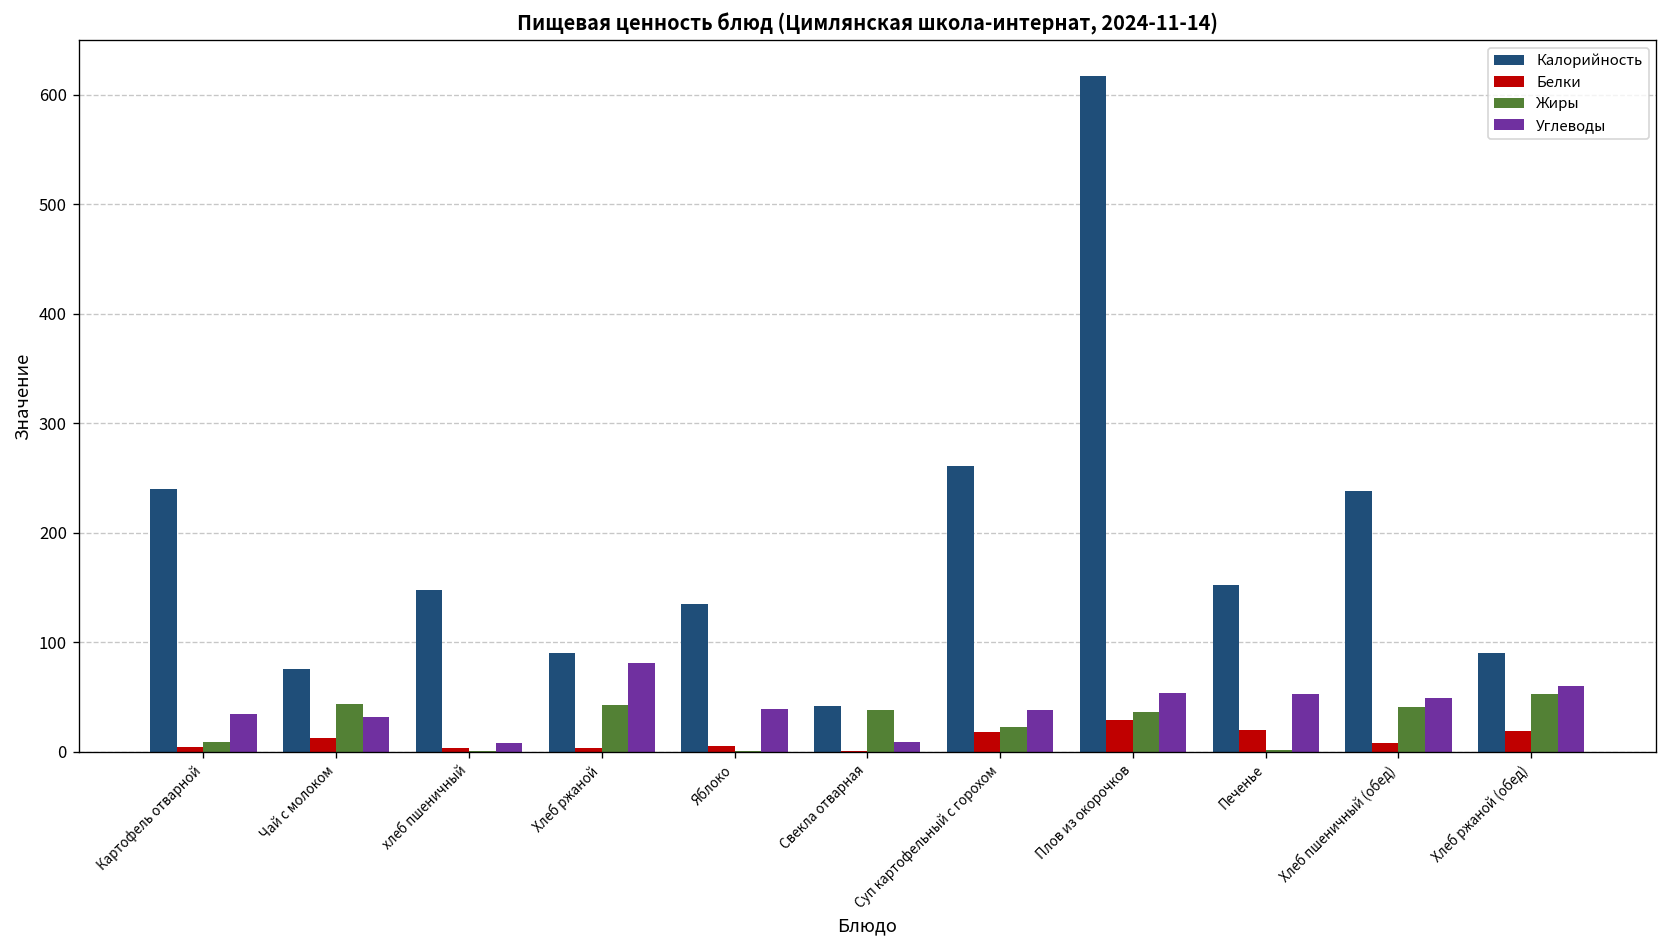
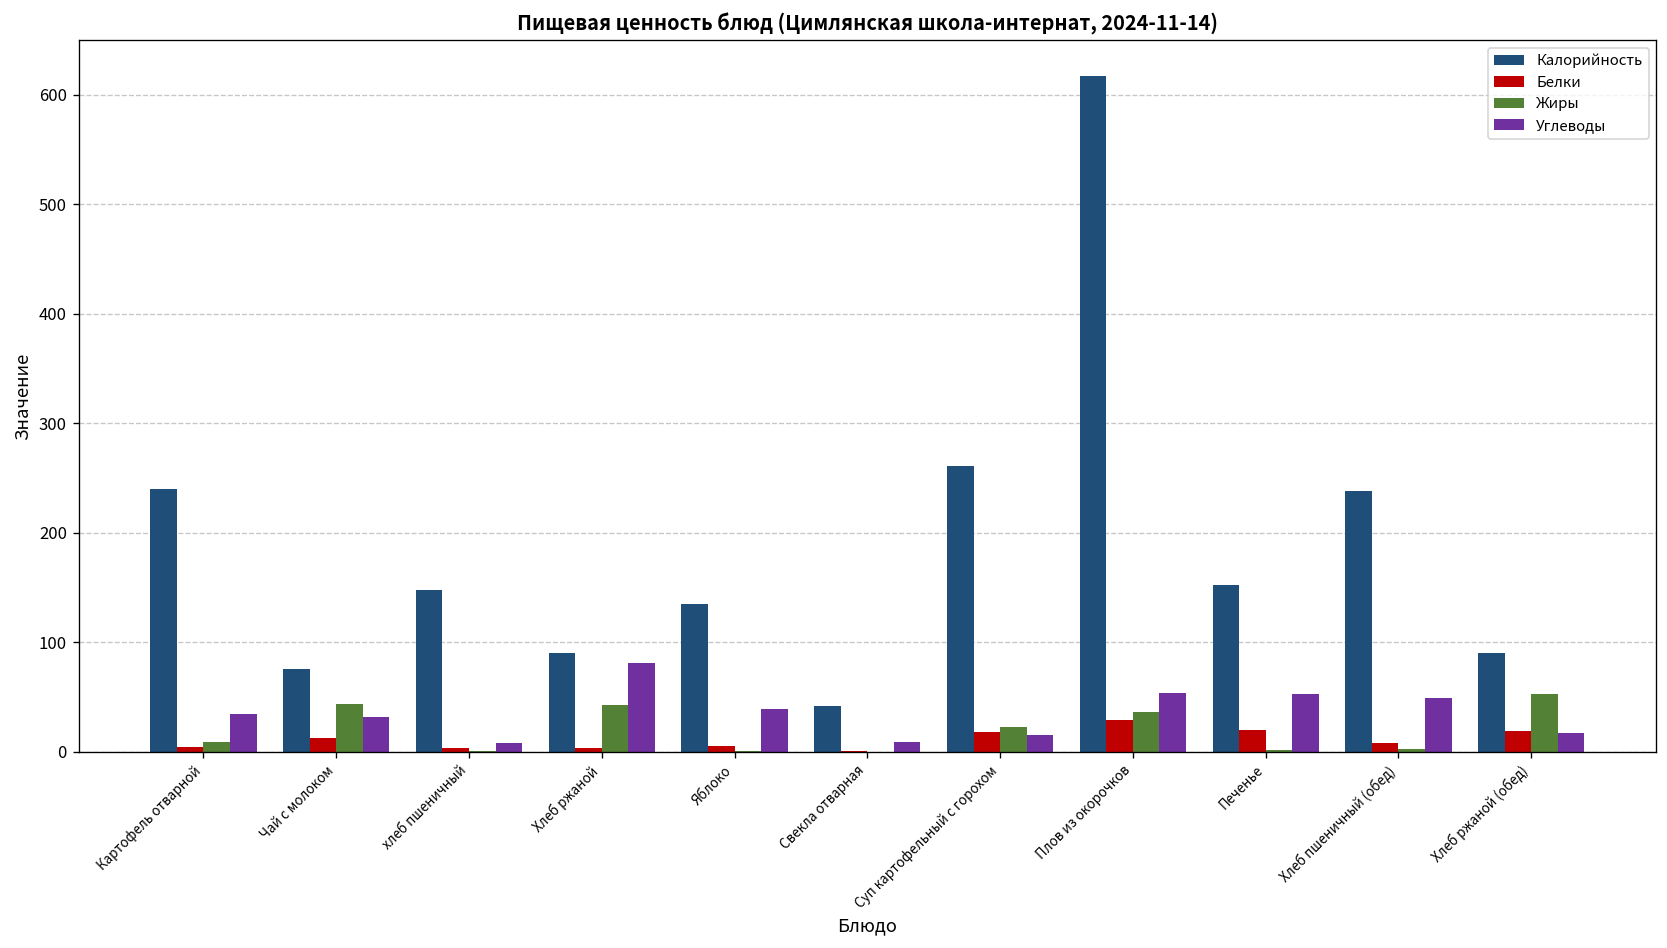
Жиры, Свекла отварная: 40 -> 0
Углеводы, Суп картофельный с горохом: 40 -> 20
Жиры, Хлеб пшеничный (обед): 40 -> 0
Углеводы, Хлеб ржаной (обед): 60 -> 20
